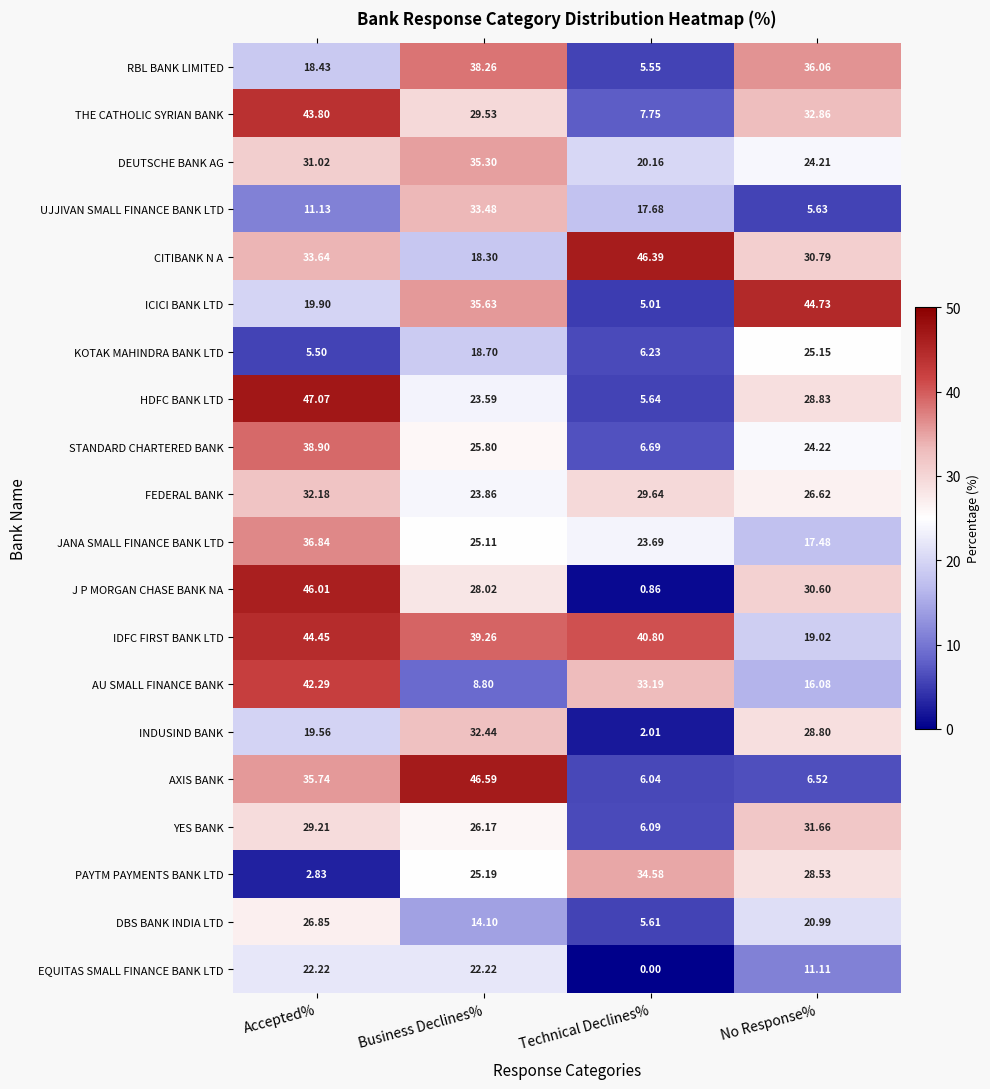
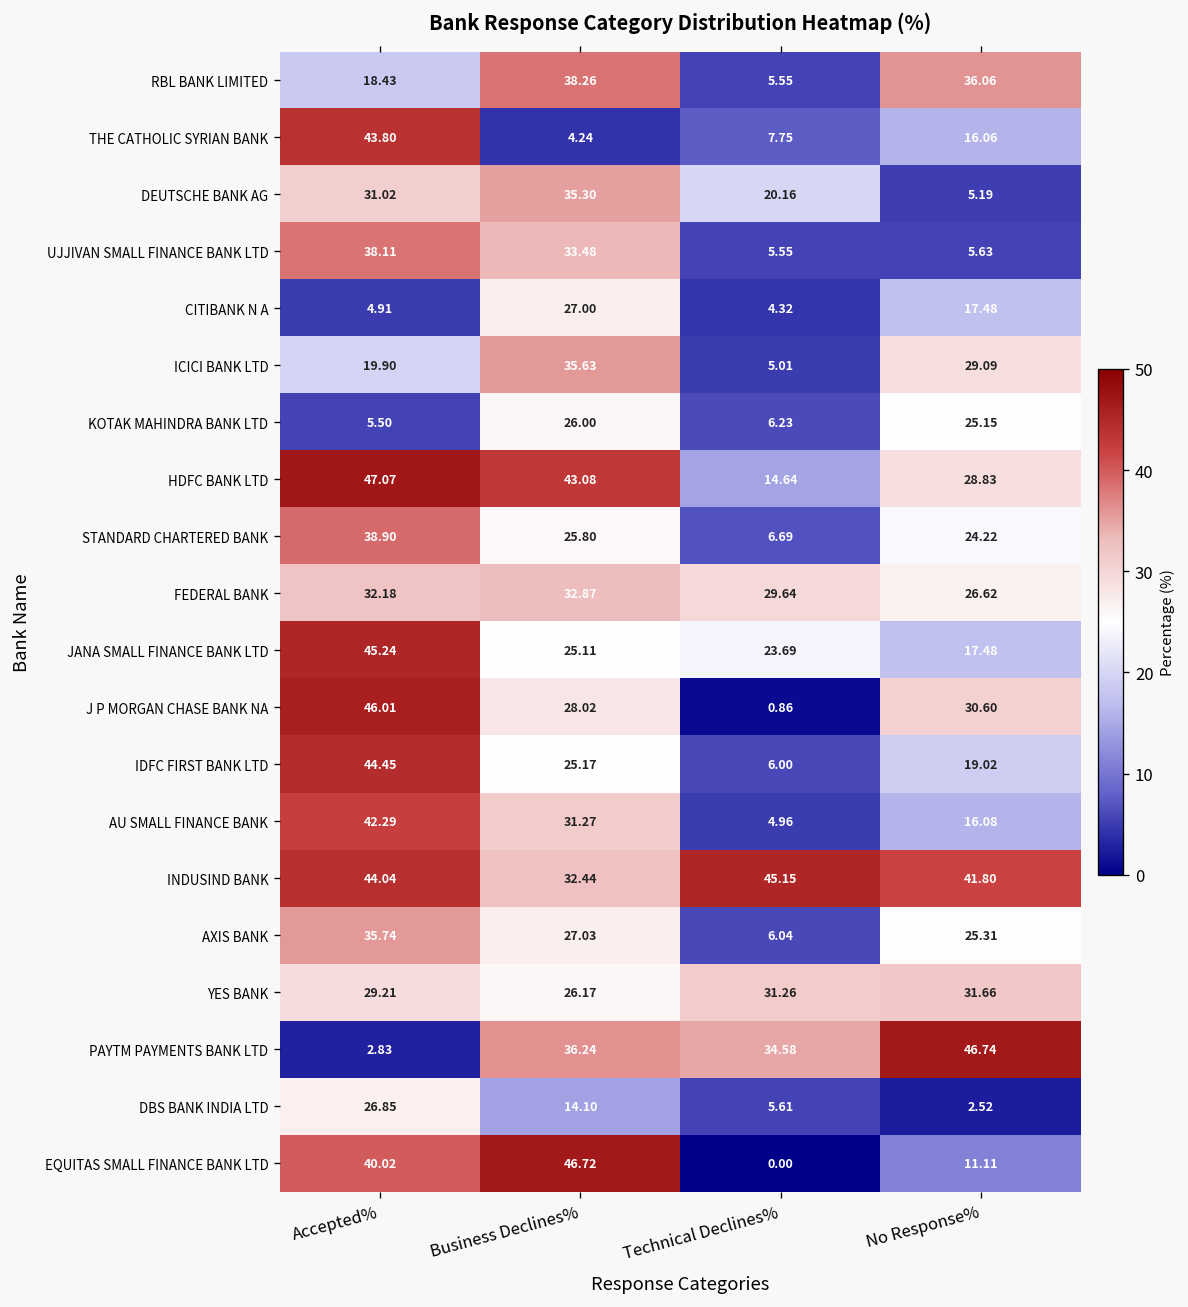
THE CATHOLIC SYRIAN BANK, Business Declines%: 29.53 -> 4.24
THE CATHOLIC SYRIAN BANK, No Response%: 32.86 -> 16.06
DEUTSCHE BANK AG, No Response%: 24.21 -> 5.19
UJJIVAN SMALL FINANCE BANK LTD, Accepted%: 11.13 -> 38.11
UJJIVAN SMALL FINANCE BANK LTD, Technical Declines%: 17.68 -> 5.55
CITIBANK N A, Accepted%: 33.64 -> 4.91
CITIBANK N A, Business Declines%: 18.30 -> 27.00
CITIBANK N A, Technical Declines%: 46.39 -> 4.32
CITIBANK N A, No Response%: 30.79 -> 17.48
ICICI BANK LTD, No Response%: 44.73 -> 29.09
KOTAK MAHINDRA BANK LTD, Business Declines%: 18.70 -> 26.00
HDFC BANK LTD, Business Declines%: 23.59 -> 43.08
HDFC BANK LTD, Technical Declines%: 5.64 -> 14.64
FEDERAL BANK, Business Declines%: 23.86 -> 32.87
JANA SMALL FINANCE BANK LTD, Accepted%: 36.84 -> 45.24
IDFC FIRST BANK LTD, Business Declines%: 39.26 -> 25.17
IDFC FIRST BANK LTD, Technical Declines%: 40.80 -> 6.00
AU SMALL FINANCE BANK, Business Declines%: 8.80 -> 31.27
AU SMALL FINANCE BANK, Technical Declines%: 33.19 -> 4.96
INDUSIND BANK, Accepted%: 19.56 -> 44.04
INDUSIND BANK, Technical Declines%: 2.01 -> 45.15
INDUSIND BANK, No Response%: 28.80 -> 41.80
AXIS BANK, Business Declines%: 46.59 -> 27.03
AXIS BANK, No Response%: 6.52 -> 25.31
YES BANK, Technical Declines%: 6.09 -> 31.26
PAYTM PAYMENTS BANK LTD, Business Declines%: 25.19 -> 36.24
PAYTM PAYMENTS BANK LTD, No Response%: 28.53 -> 46.74
DBS BANK INDIA LTD, No Response%: 20.99 -> 2.52
EQUITAS SMALL FINANCE BANK LTD, Accepted%: 22.22 -> 40.02
EQUITAS SMALL FINANCE BANK LTD, Business Declines%: 22.22 -> 46.72
